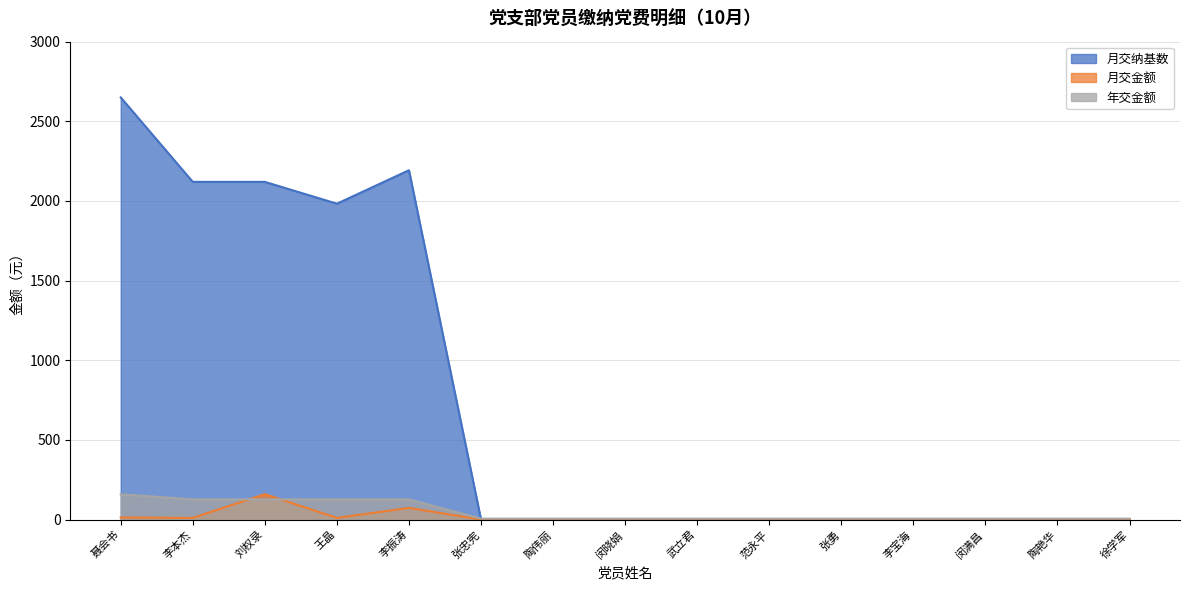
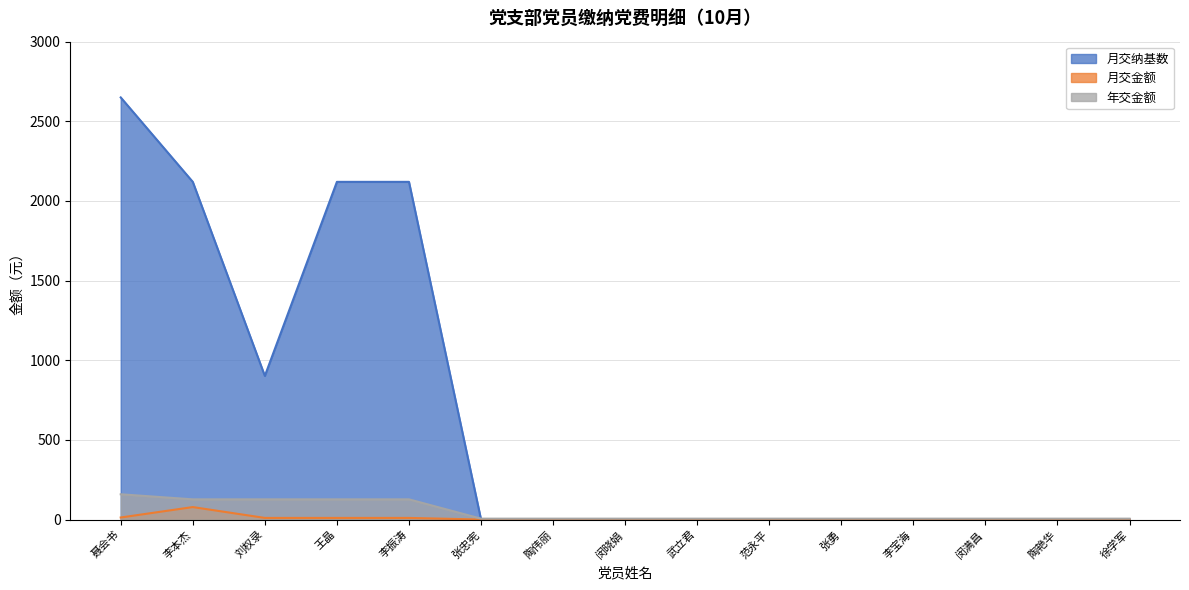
月交金额, 李本杰: 10 -> 80
月交纳基数, 刘权录: 2120 -> 900
月交金额, 刘权录: 160 -> 10
月交纳基数, 王晶: 1980 -> 2120
月交纳基数, 李振涛: 2190 -> 2120
月交金额, 李振涛: 70 -> 10
